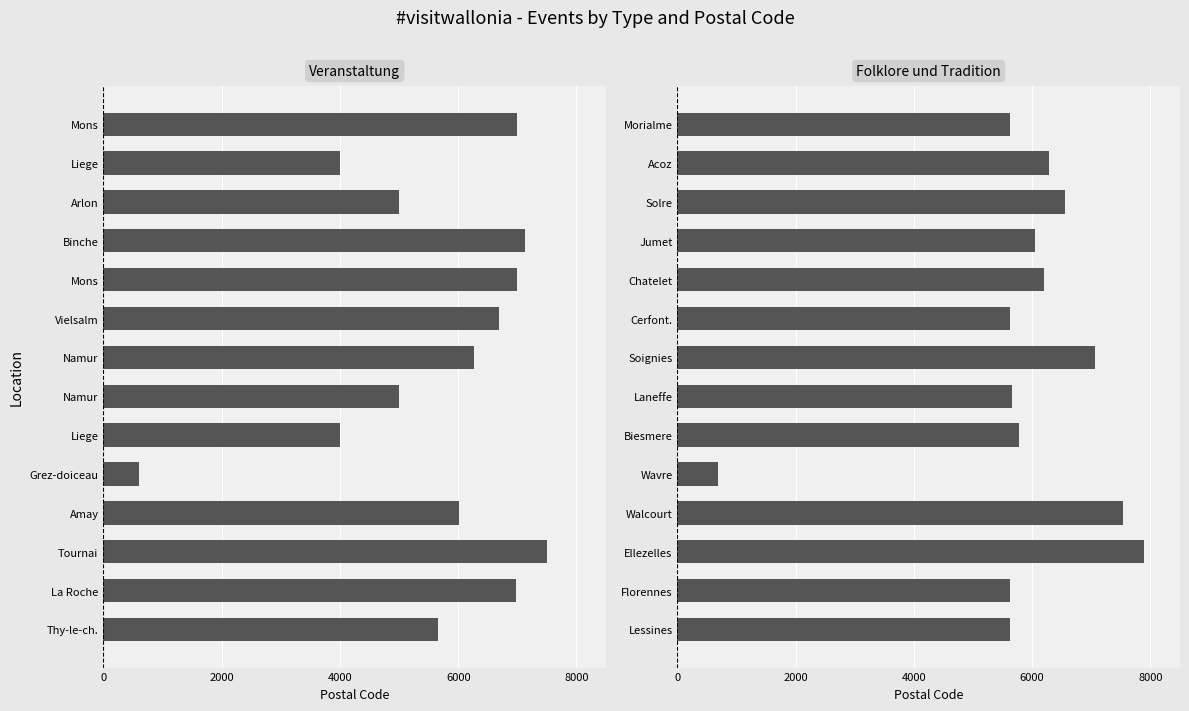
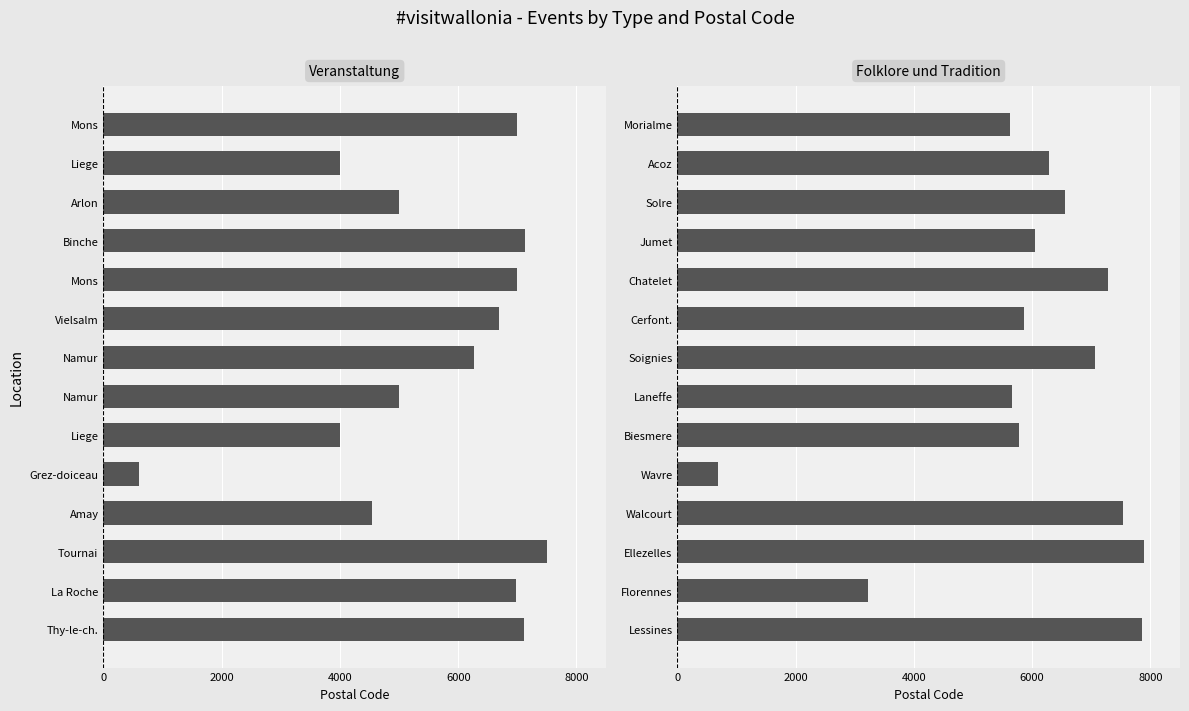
Veranstaltung, Amay: 6000 -> 4500
Veranstaltung, Thy-le-ch.: 5700 -> 7100
Folklore und Tradition, Chatelet: 6200 -> 7300
Folklore und Tradition, Cerfont.: 5600 -> 5900
Folklore und Tradition, Florennes: 5600 -> 3200
Folklore und Tradition, Lessines: 5600 -> 7900
